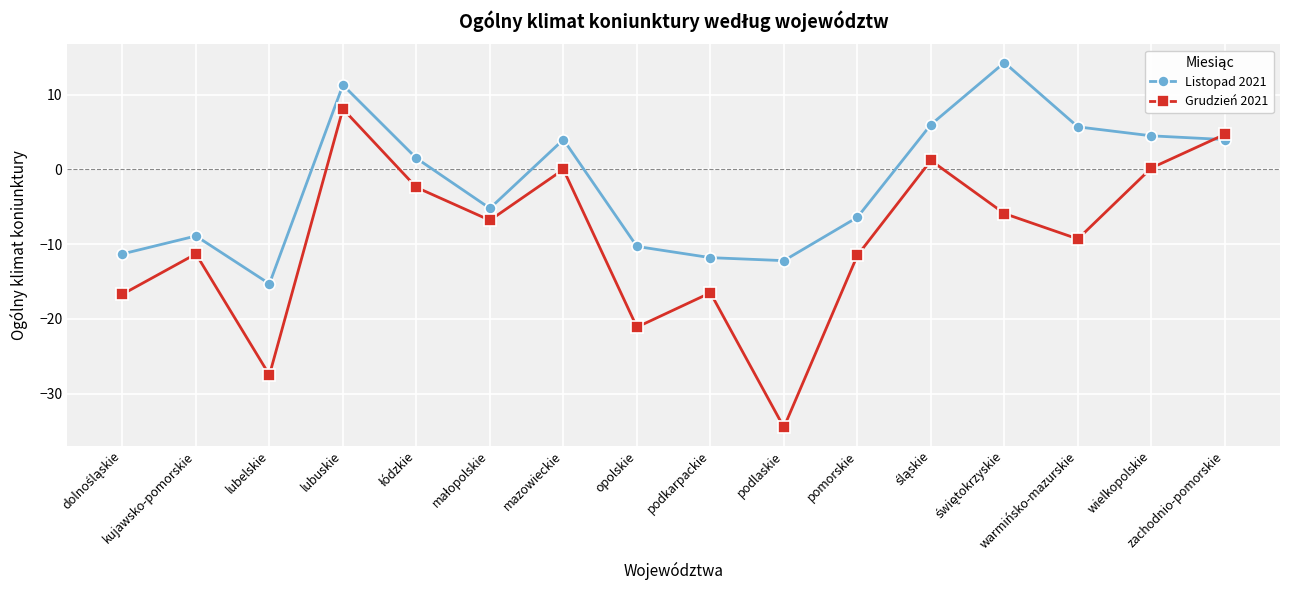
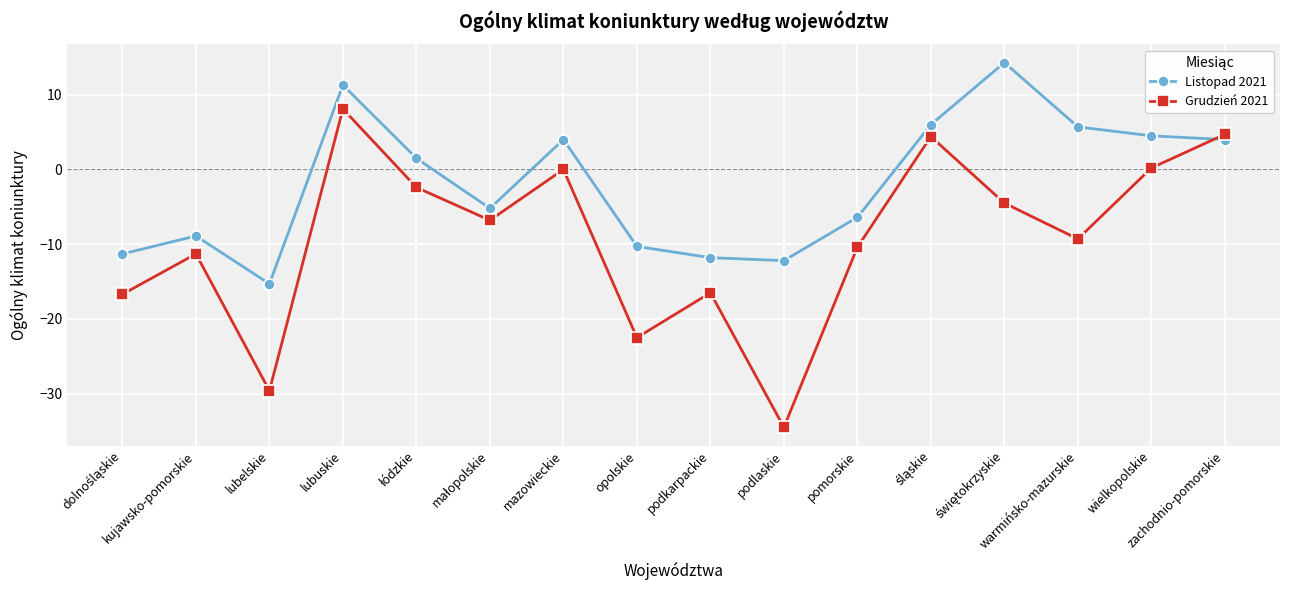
Grudzień 2021, lubelskie: -28 -> -30
Grudzień 2021, opolskie: -21 -> -23
Grudzień 2021, pomorskie: -12 -> -10
Grudzień 2021, śląskie: 1 -> 4
Grudzień 2021, świętokrzyskie: -6 -> -5
